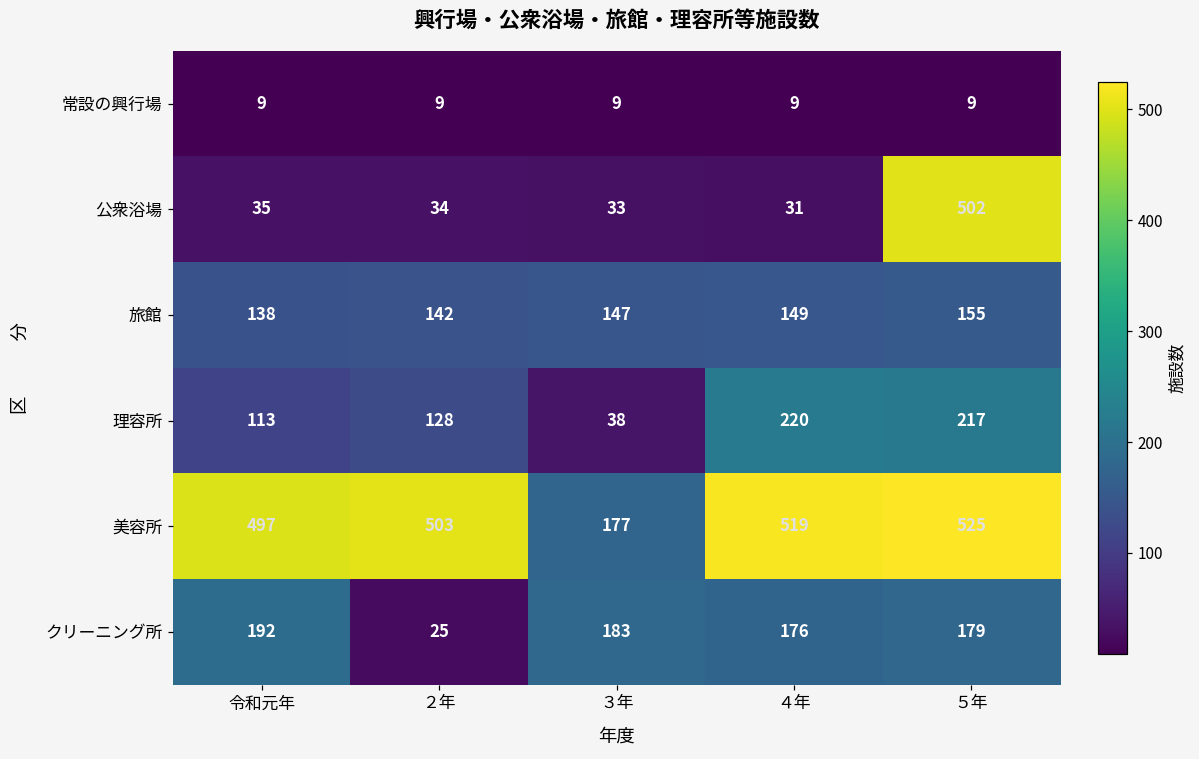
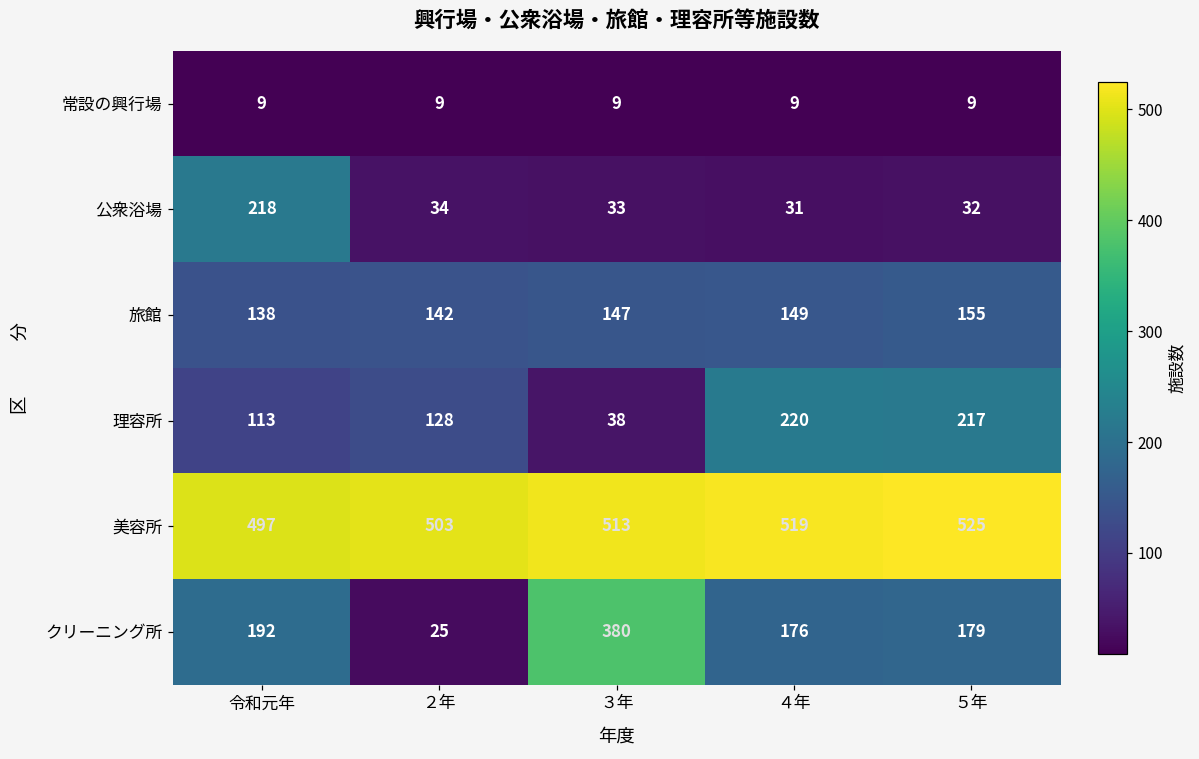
公衆浴場, 令和元年: 35 -> 218
公衆浴場, ５年: 502 -> 32
美容所, ３年: 177 -> 513
クリーニング所, ３年: 183 -> 380
